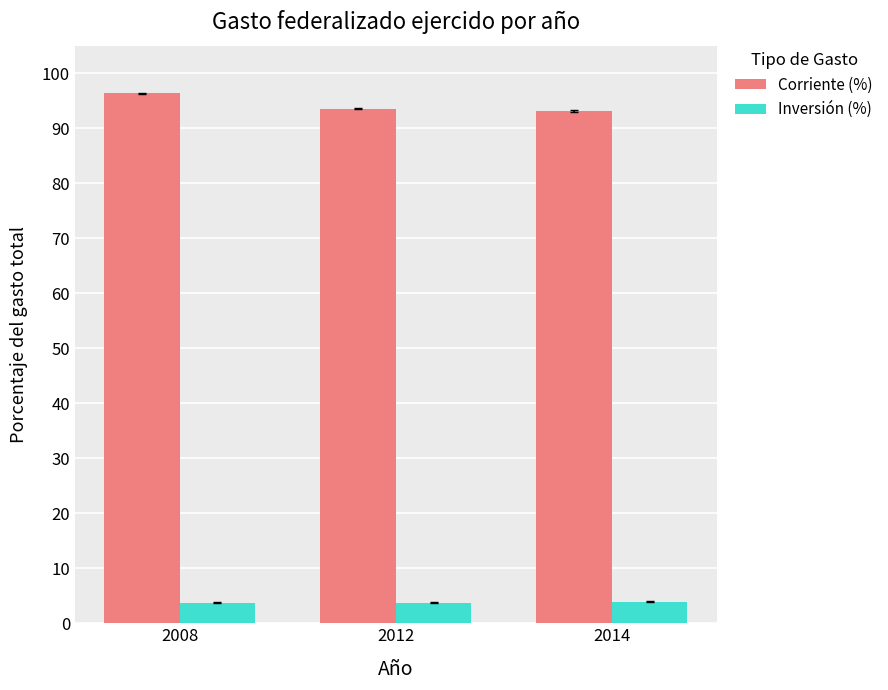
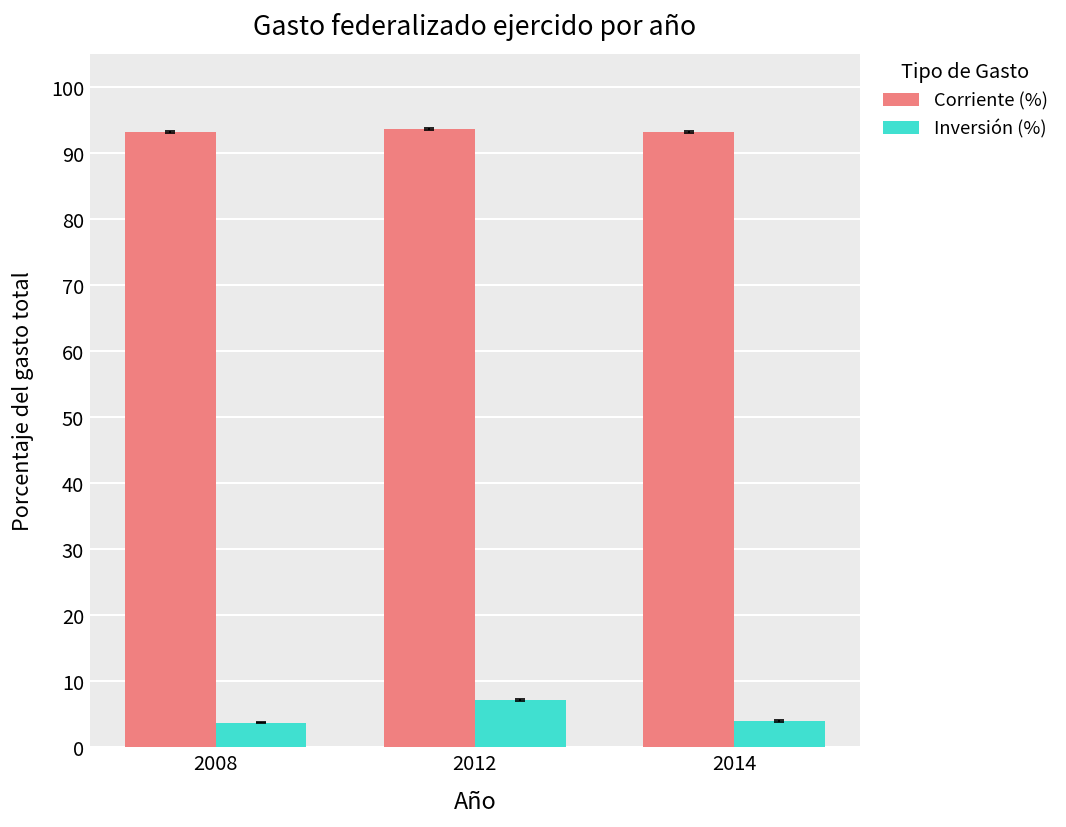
Corriente (%), 2008: 96 -> 93
Inversión (%), 2012: 4 -> 7
